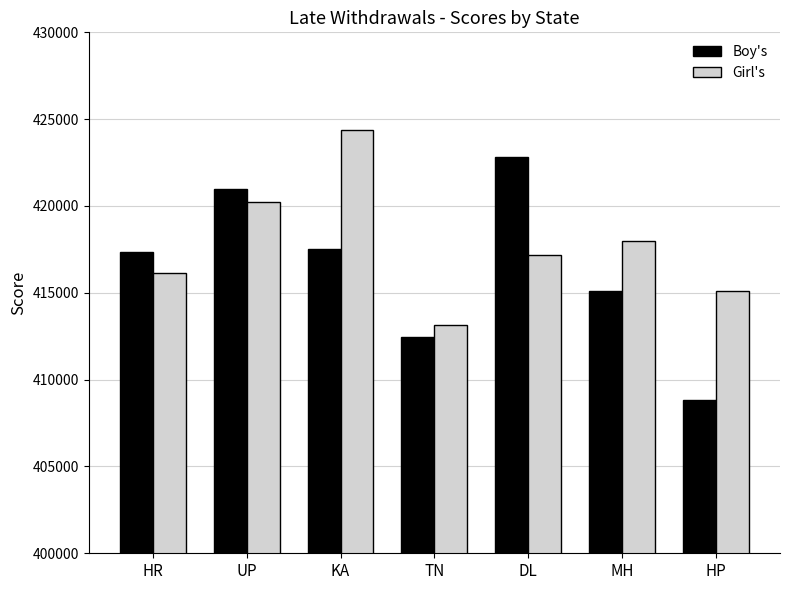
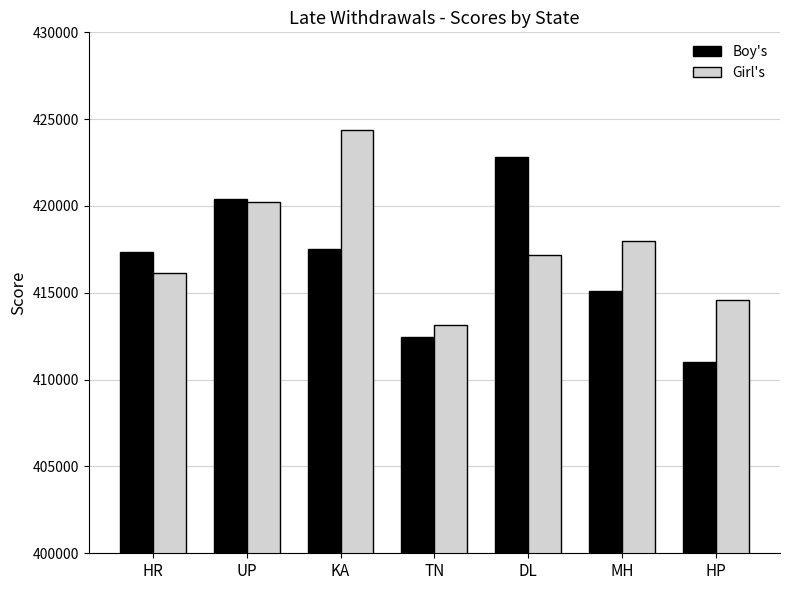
Boy's, UP: 421000 -> 420400
Boy's, HP: 408900 -> 411000
Girl's, HP: 415100 -> 414600
